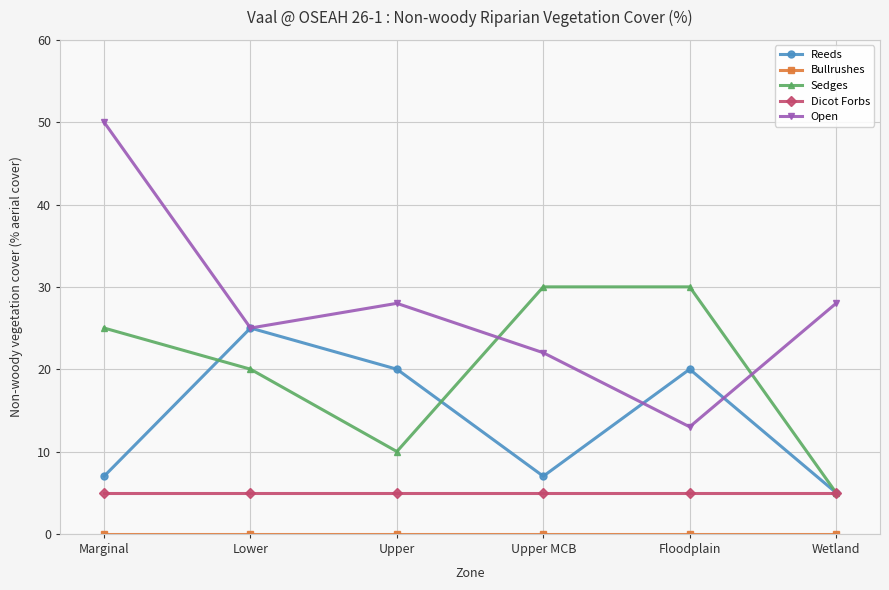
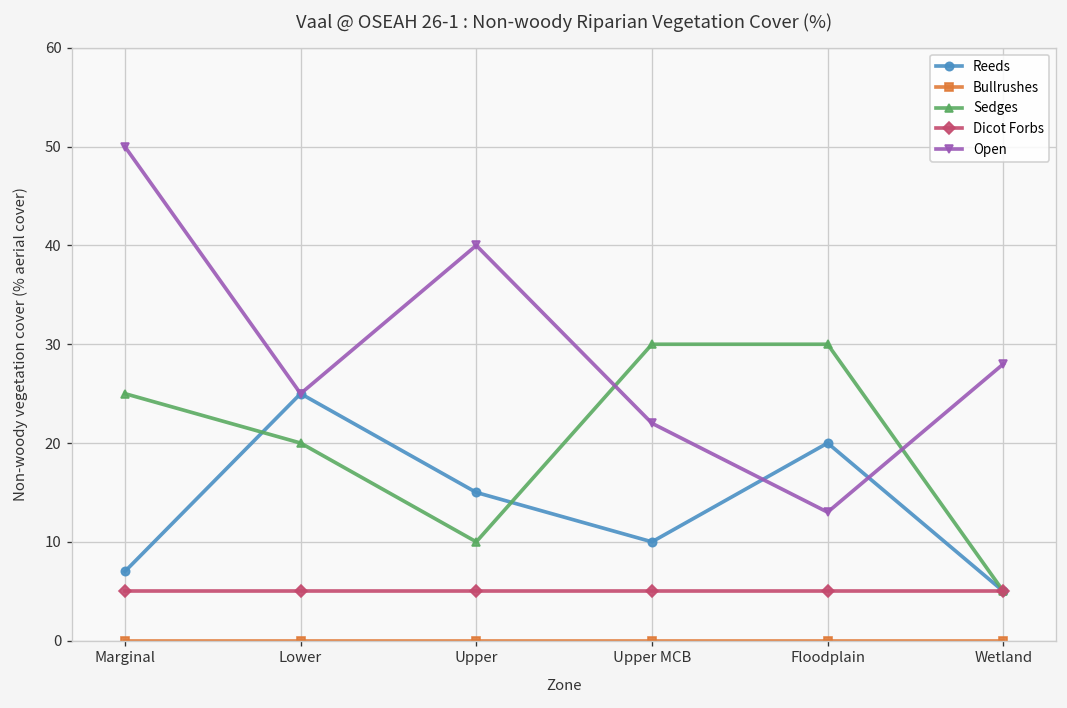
Reeds, Upper: 20 -> 15
Open, Upper: 28 -> 40
Reeds, Upper MCB: 7 -> 10
